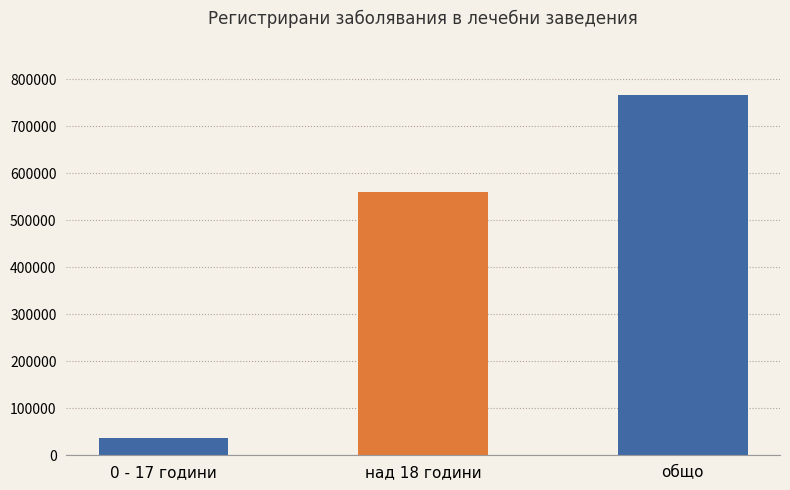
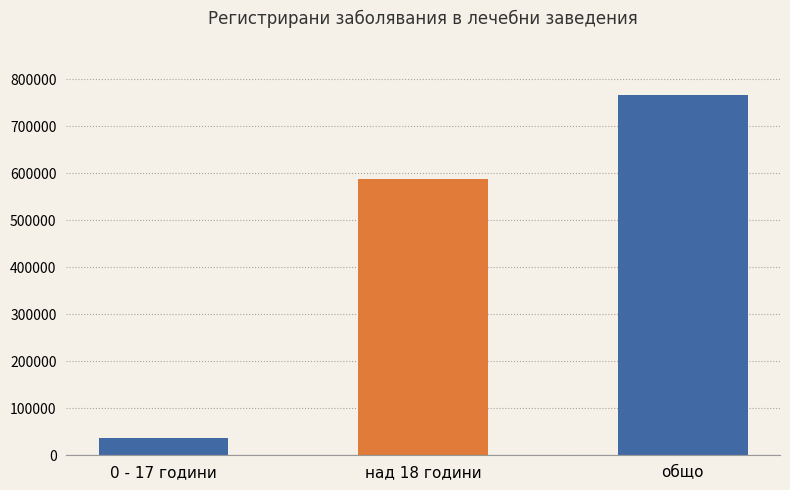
над 18 години: 560000 -> 590000
